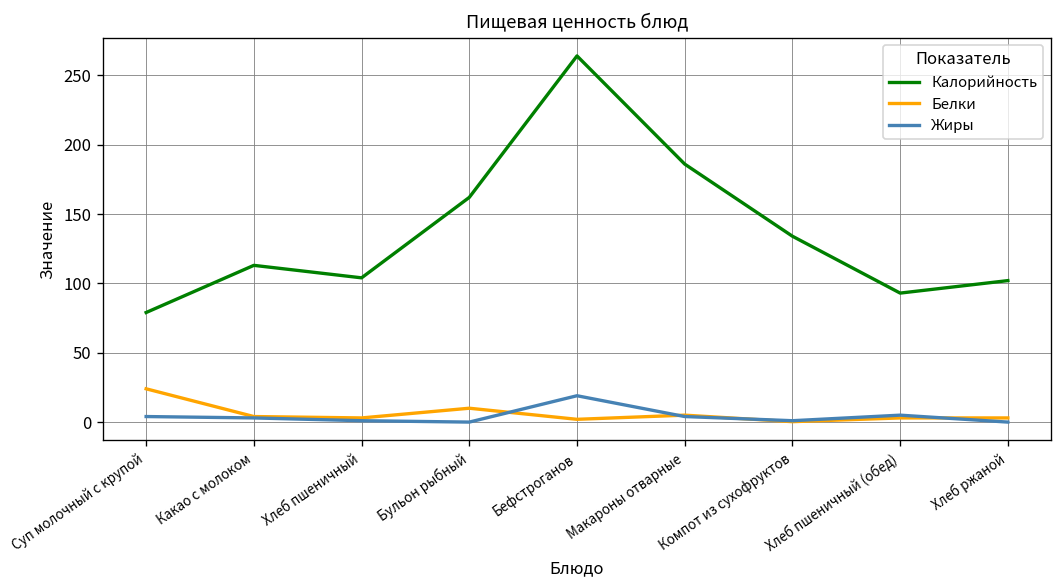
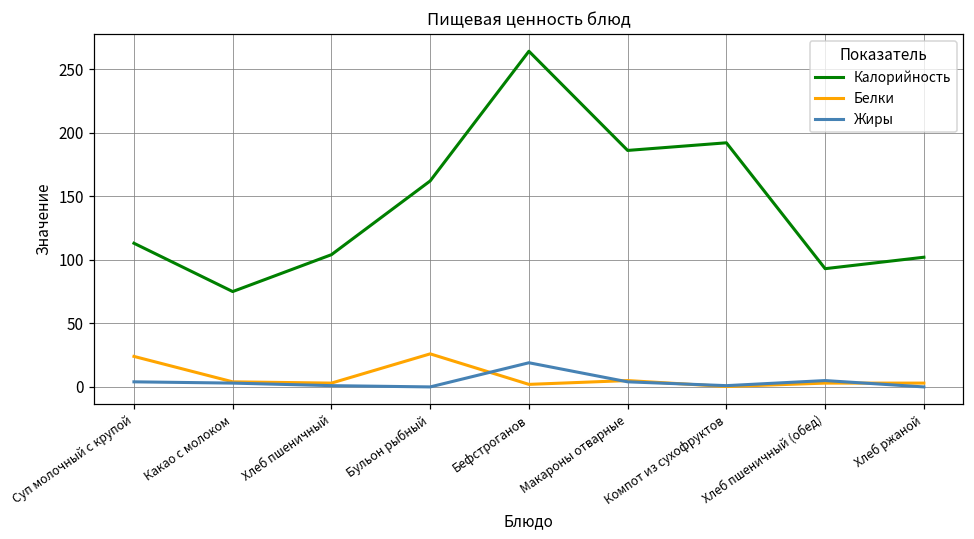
Калорийность, Суп молочный с крупой: 79 -> 113
Калорийность, Какао с молоком: 113 -> 75
Белки, Бульон рыбный: 10 -> 26
Калорийность, Компот из сухофруктов: 134 -> 192
